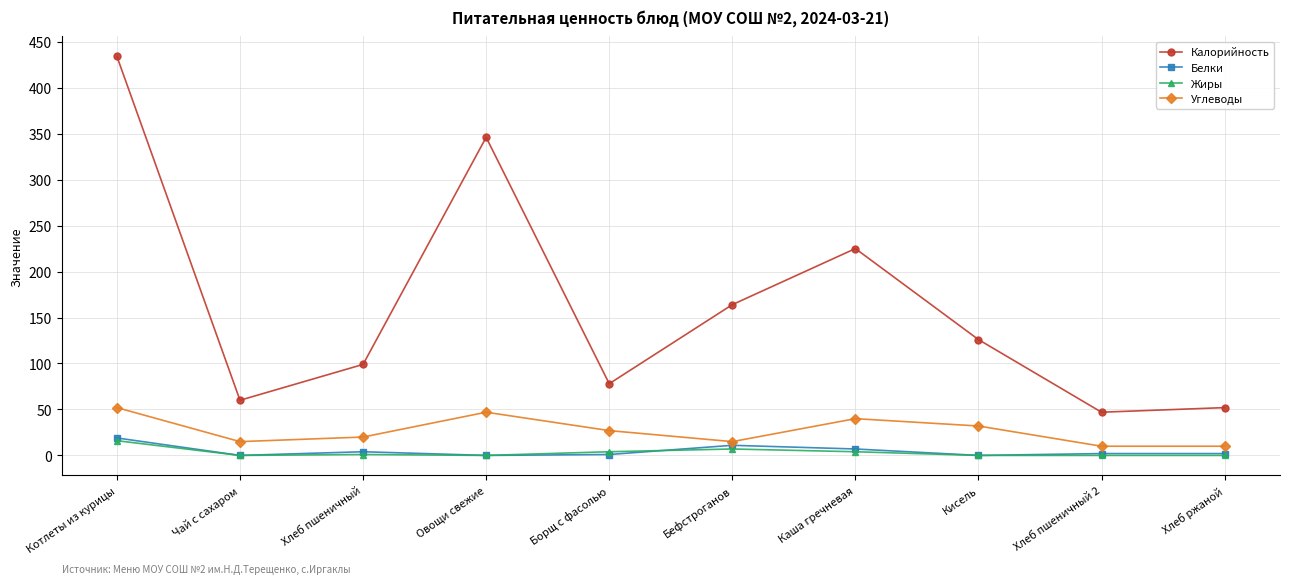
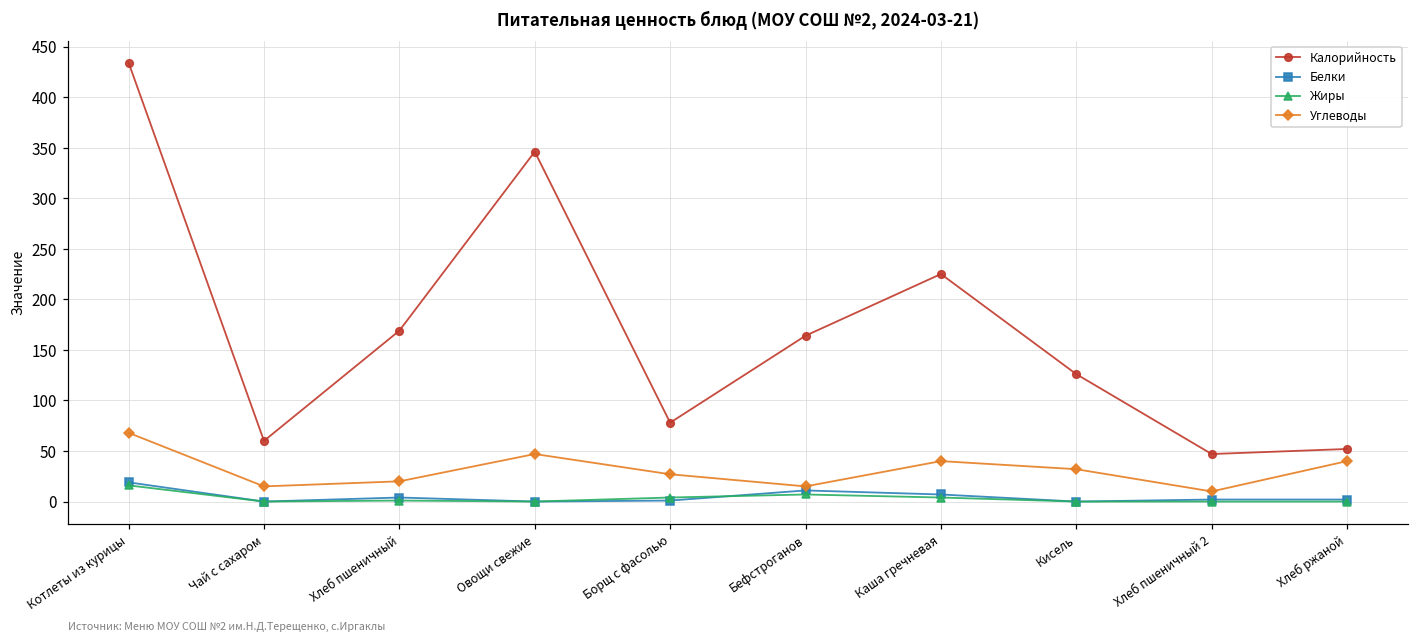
Углеводы, Котлеты из курицы: 50 -> 70
Калорийность, Хлеб пшеничный: 100 -> 170
Углеводы, Хлеб ржаной: 10 -> 40
